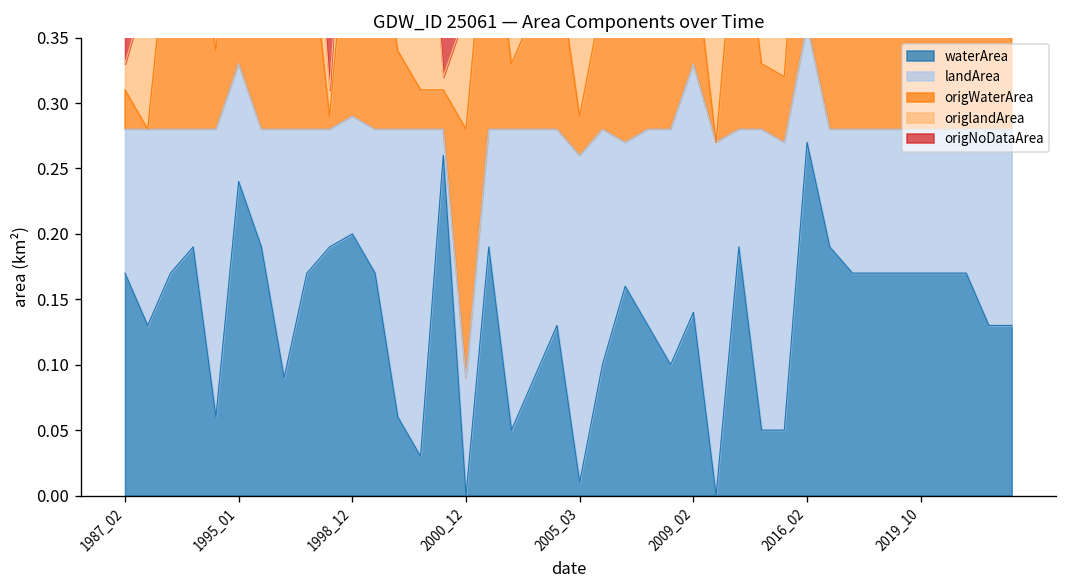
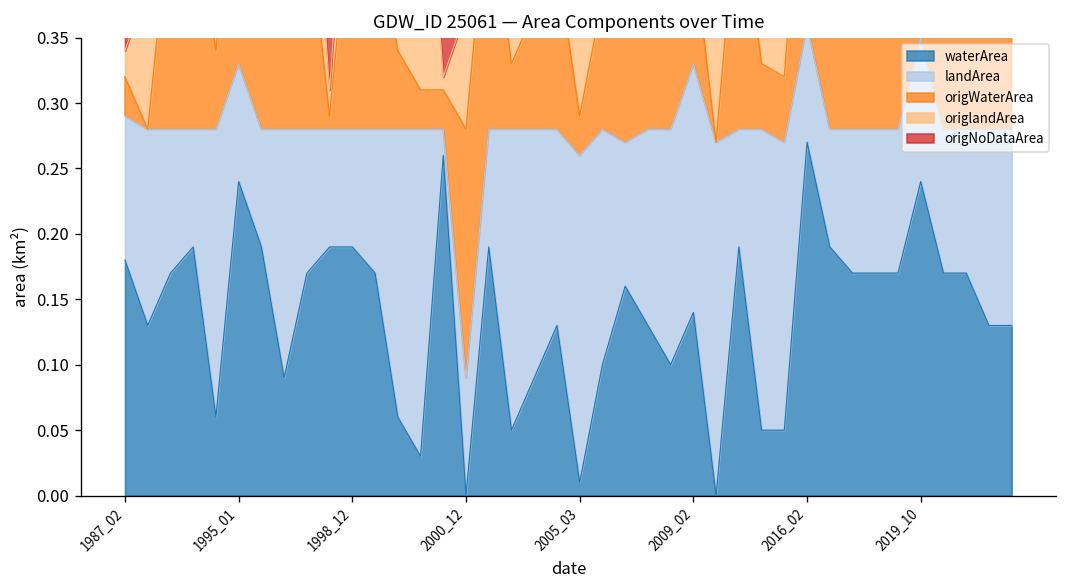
waterArea, 1987_02: 0.17 -> 0.18
waterArea, 1998_12: 0.20 -> 0.19
waterArea, 2019_10: 0.17 -> 0.24
